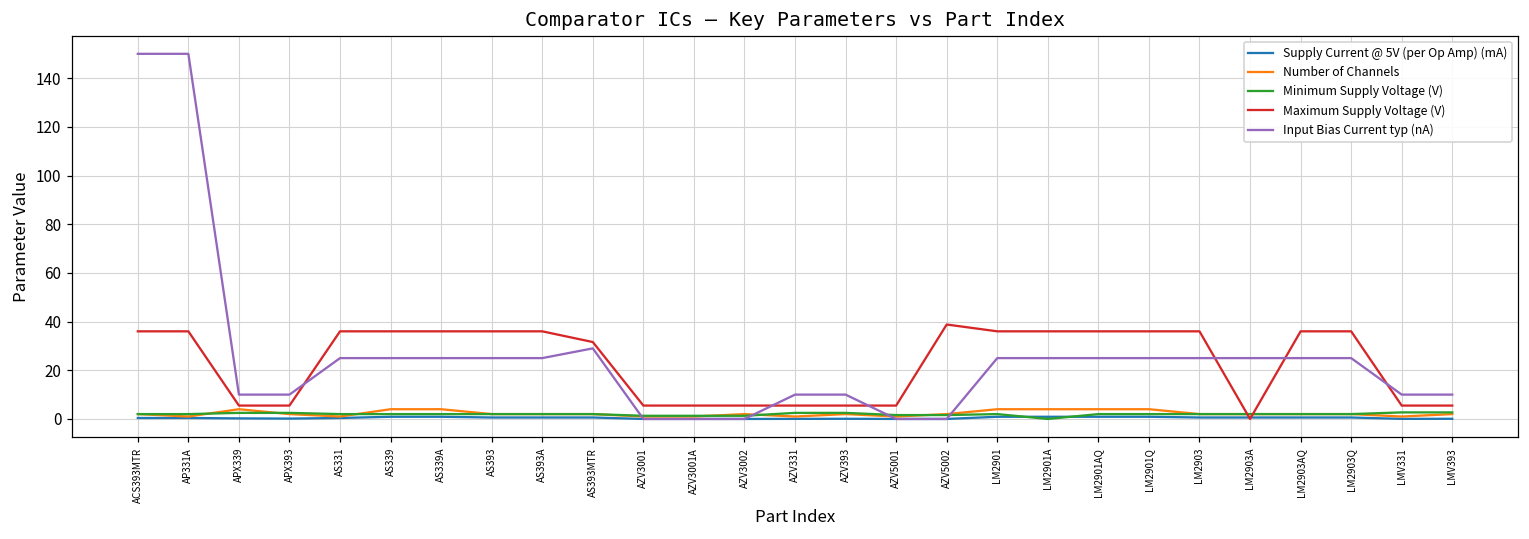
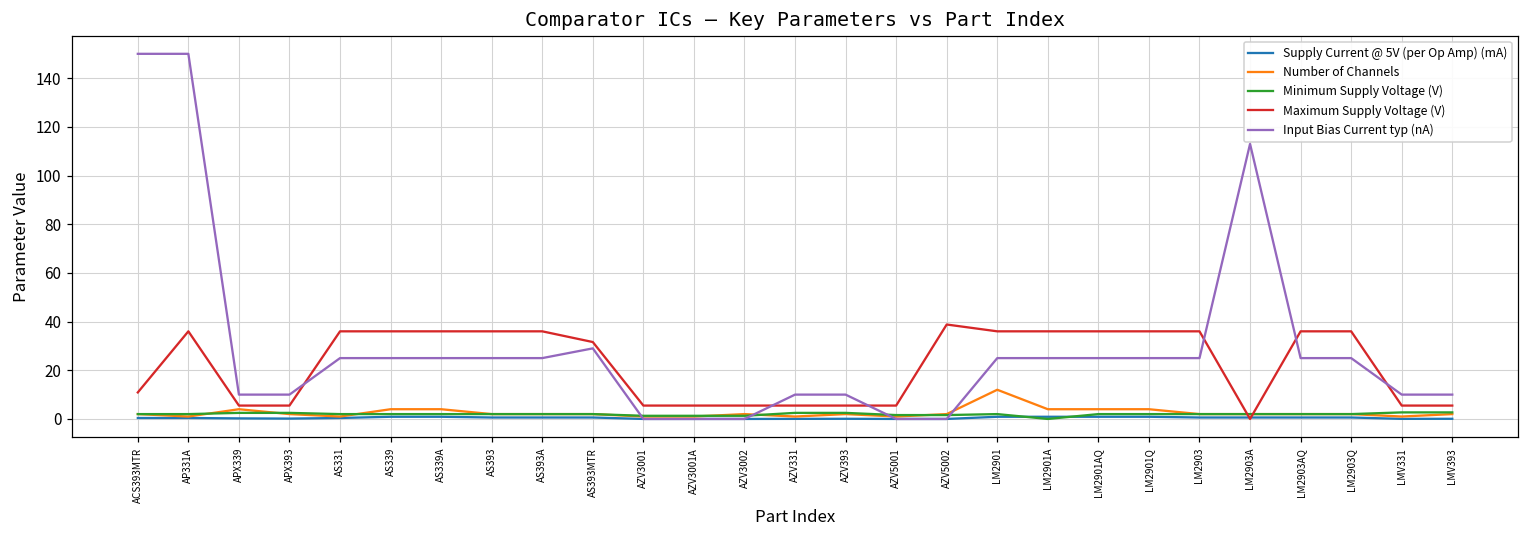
Maximum Supply Voltage (V), ACS393MTR: 36 -> 11
Number of Channels, LM2901: 4 -> 12
Input Bias Current typ (nA), LM2903A: 25 -> 113
